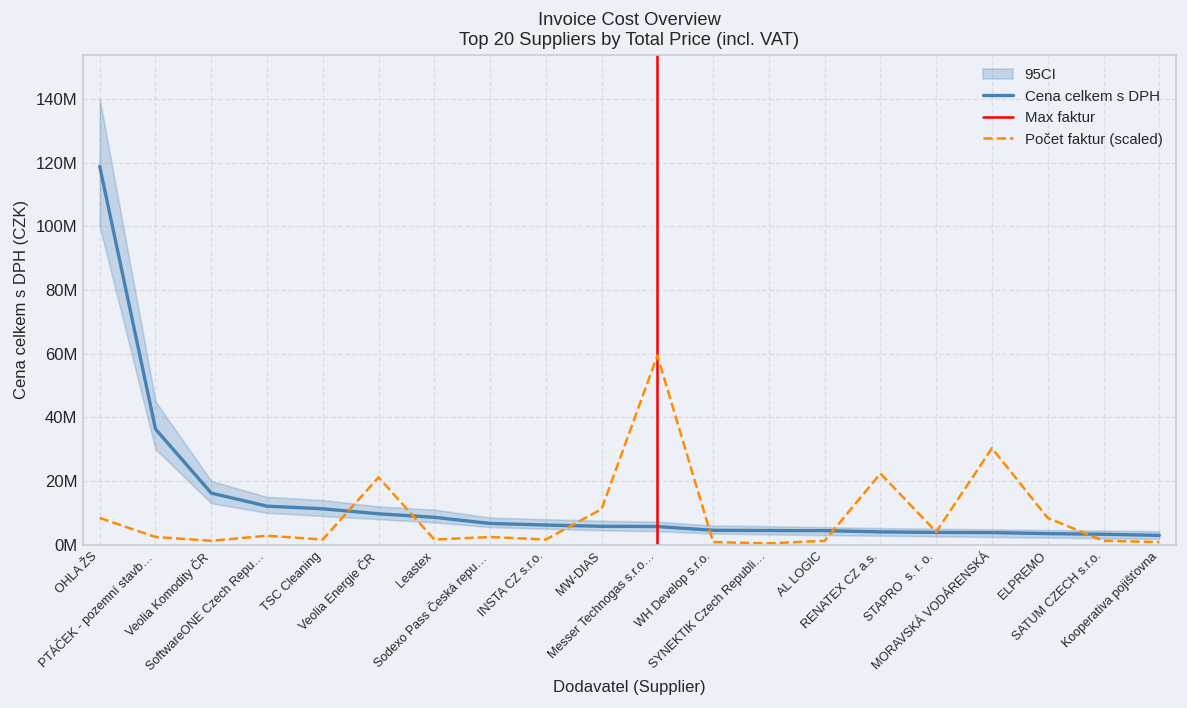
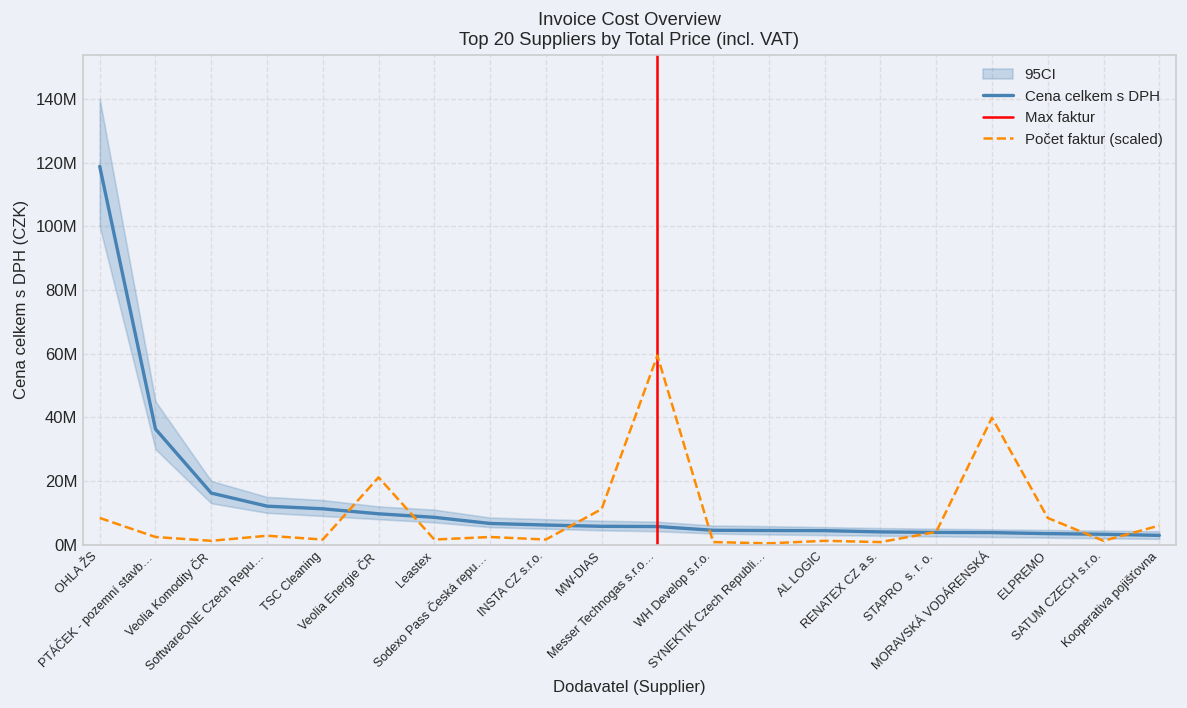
Počet faktur (scaled), RENATEX CZ a.s.: 22000000 -> 1000000
Počet faktur (scaled), MORAVSKÁ VODÁRENSKÁ: 30000000 -> 40000000
Počet faktur (scaled), Kooperativa pojišťovna: 1000000 -> 6000000
